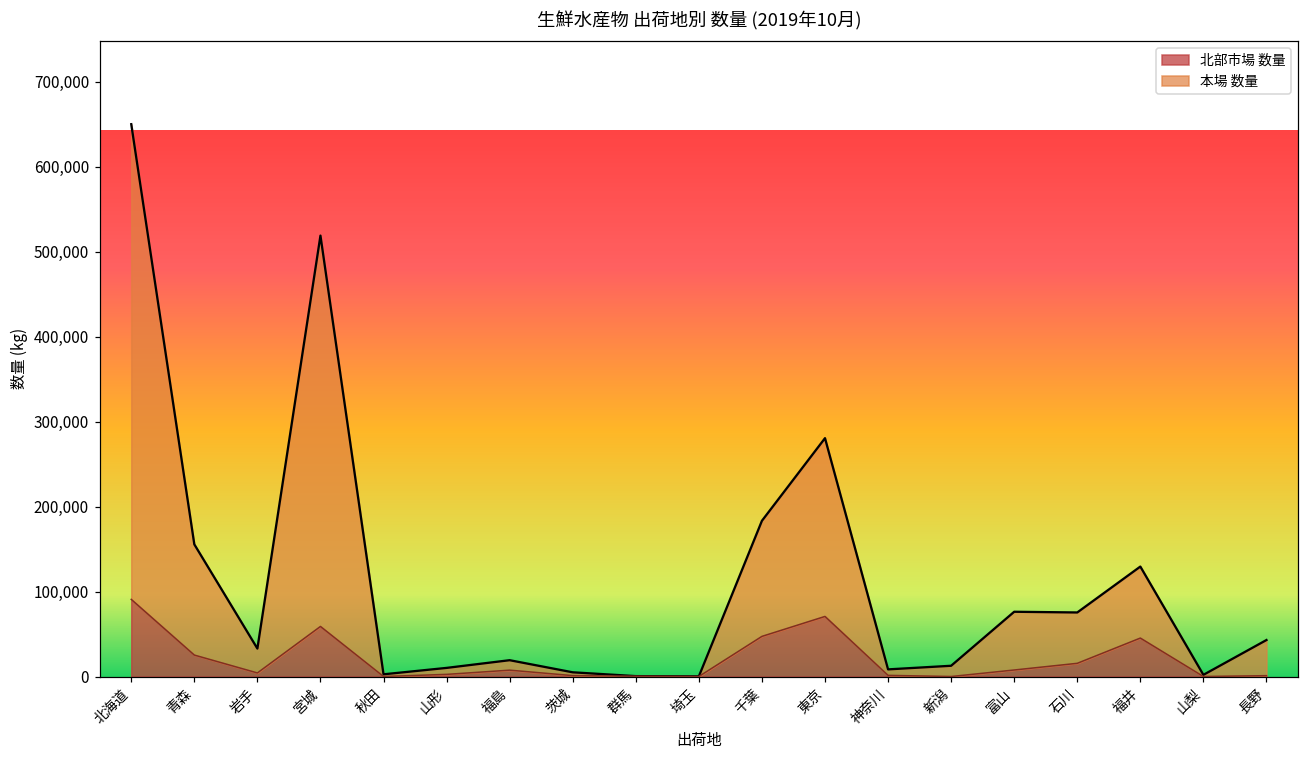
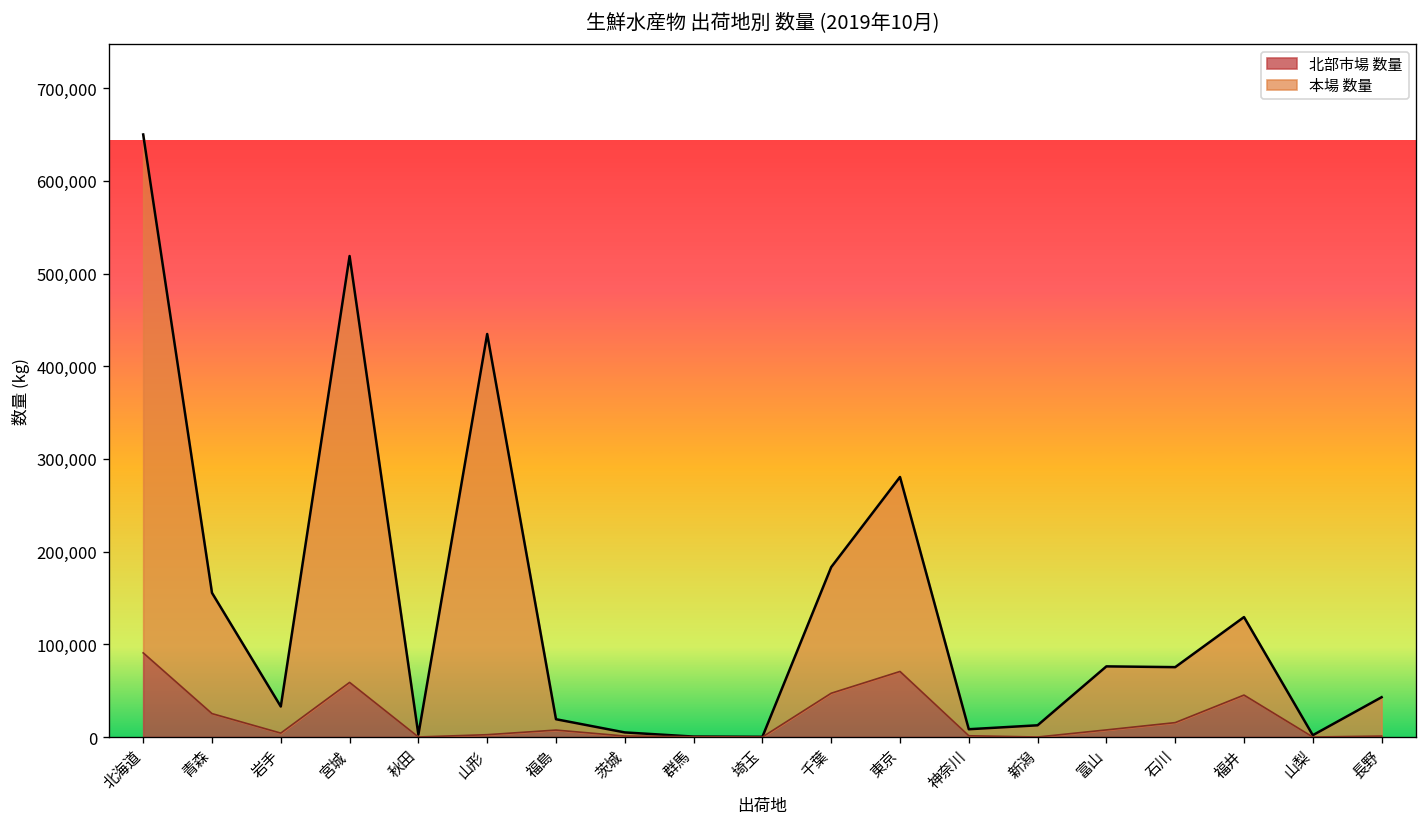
本場 数量, 山形: 10,000 -> 430,000
